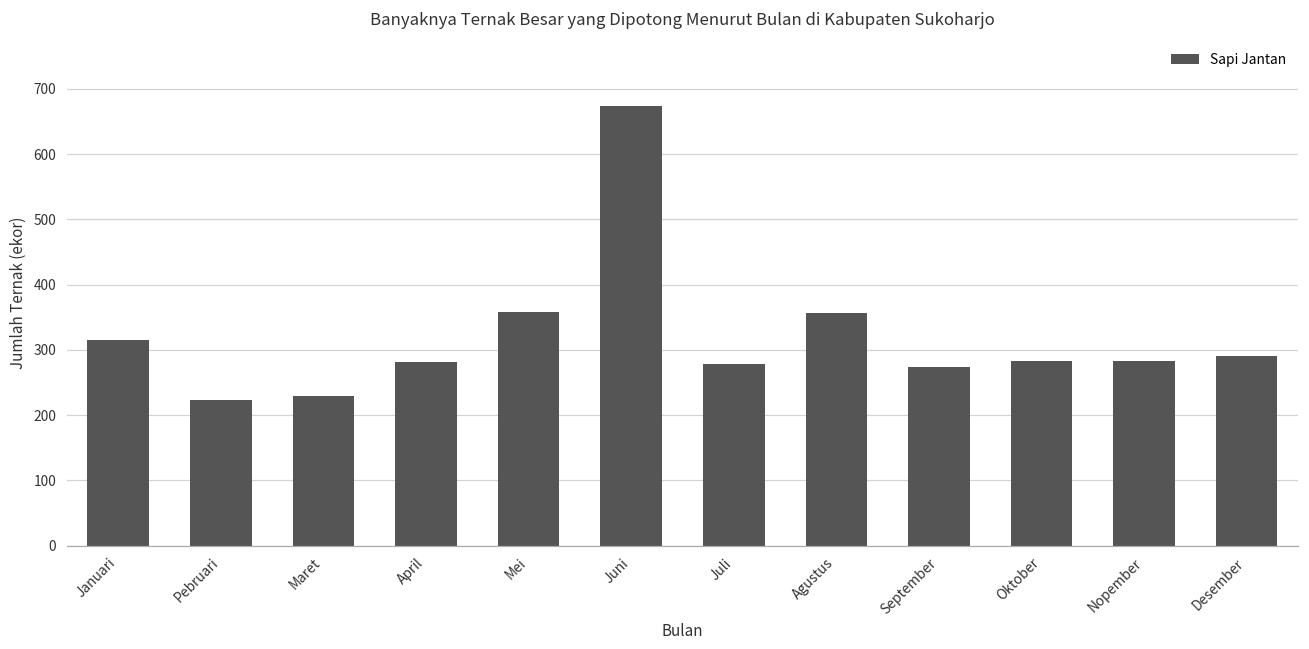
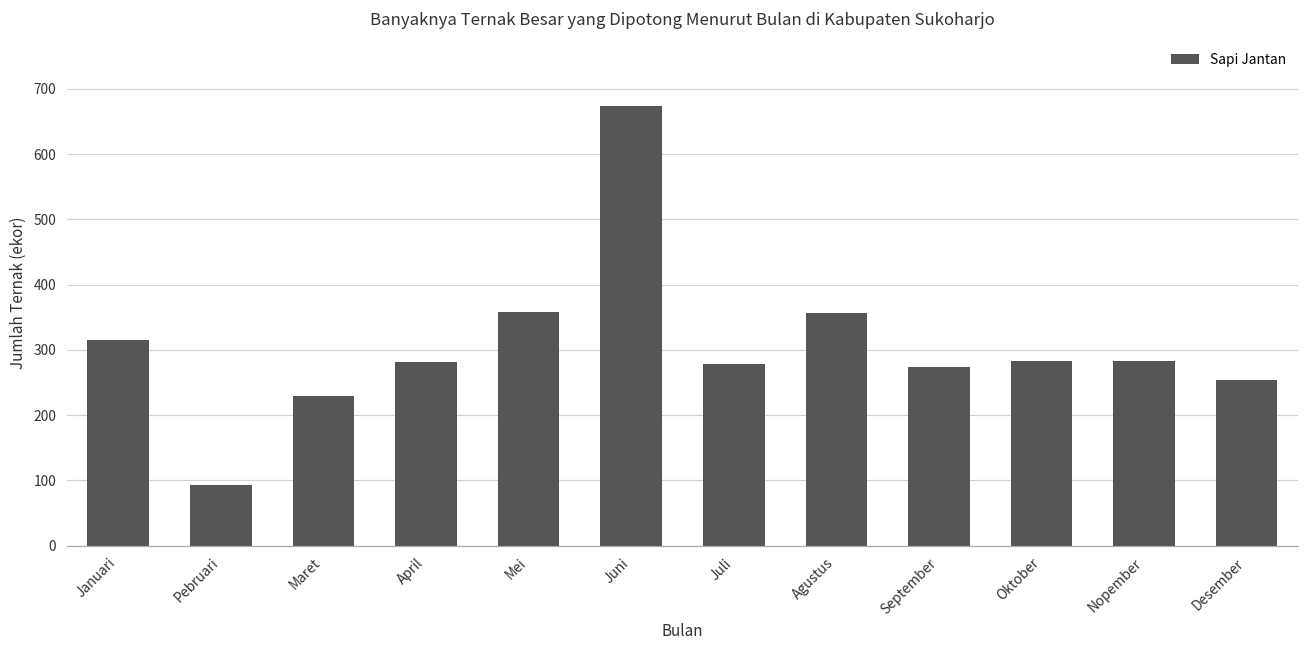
Pebruari: 220 -> 90
Desember: 290 -> 250
